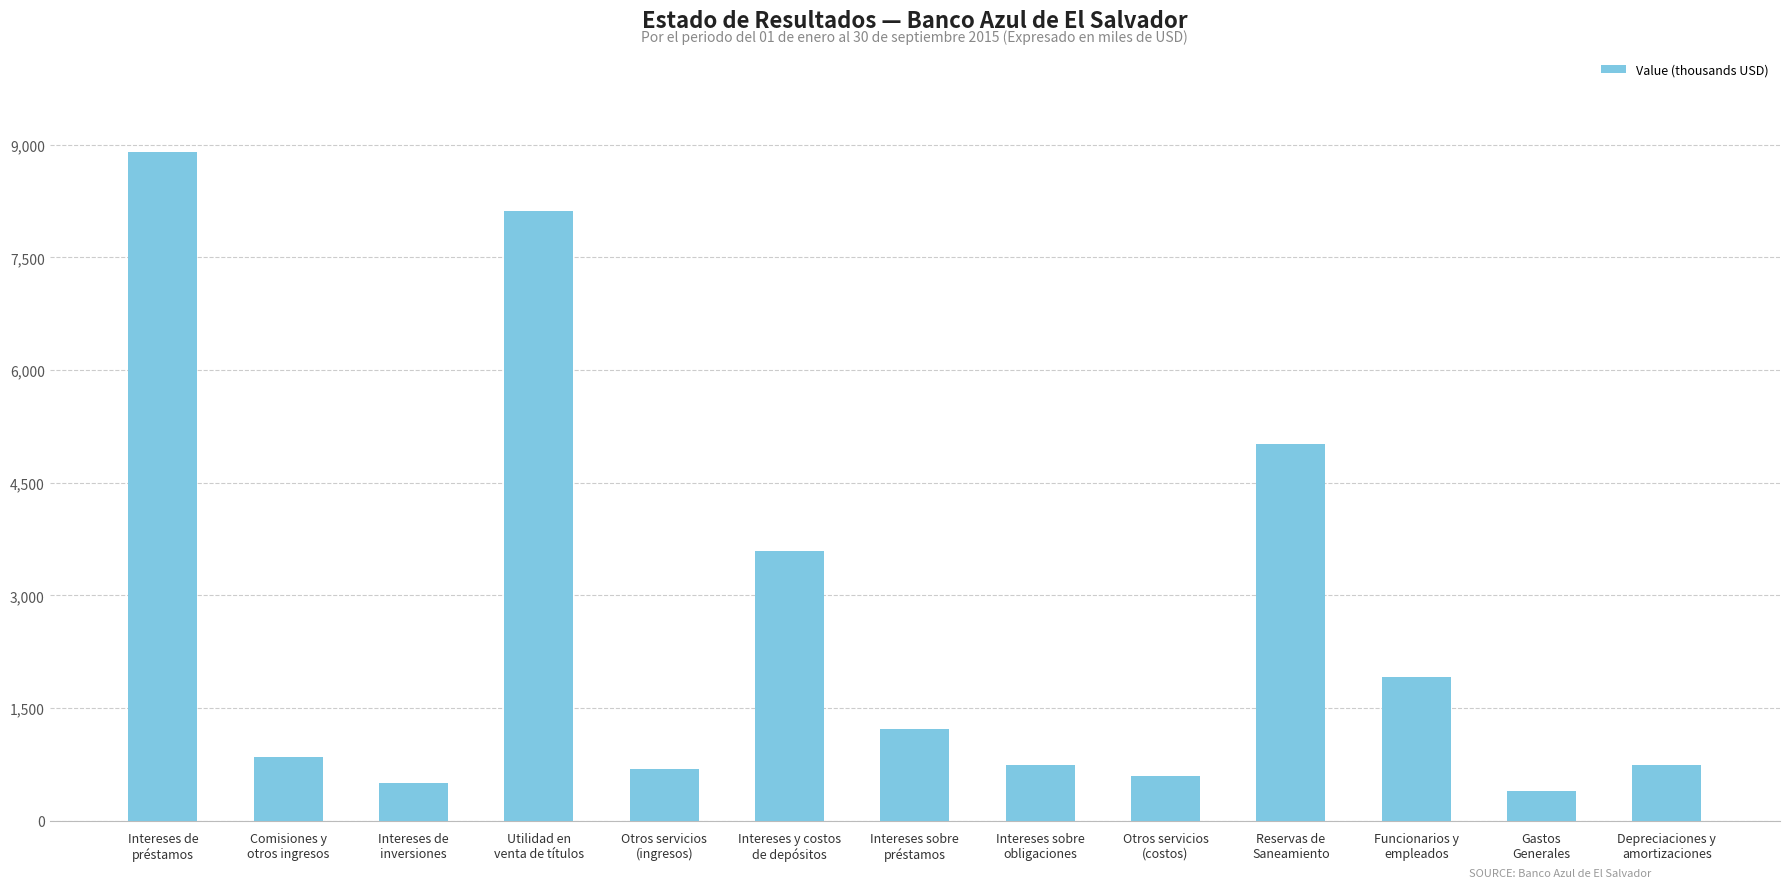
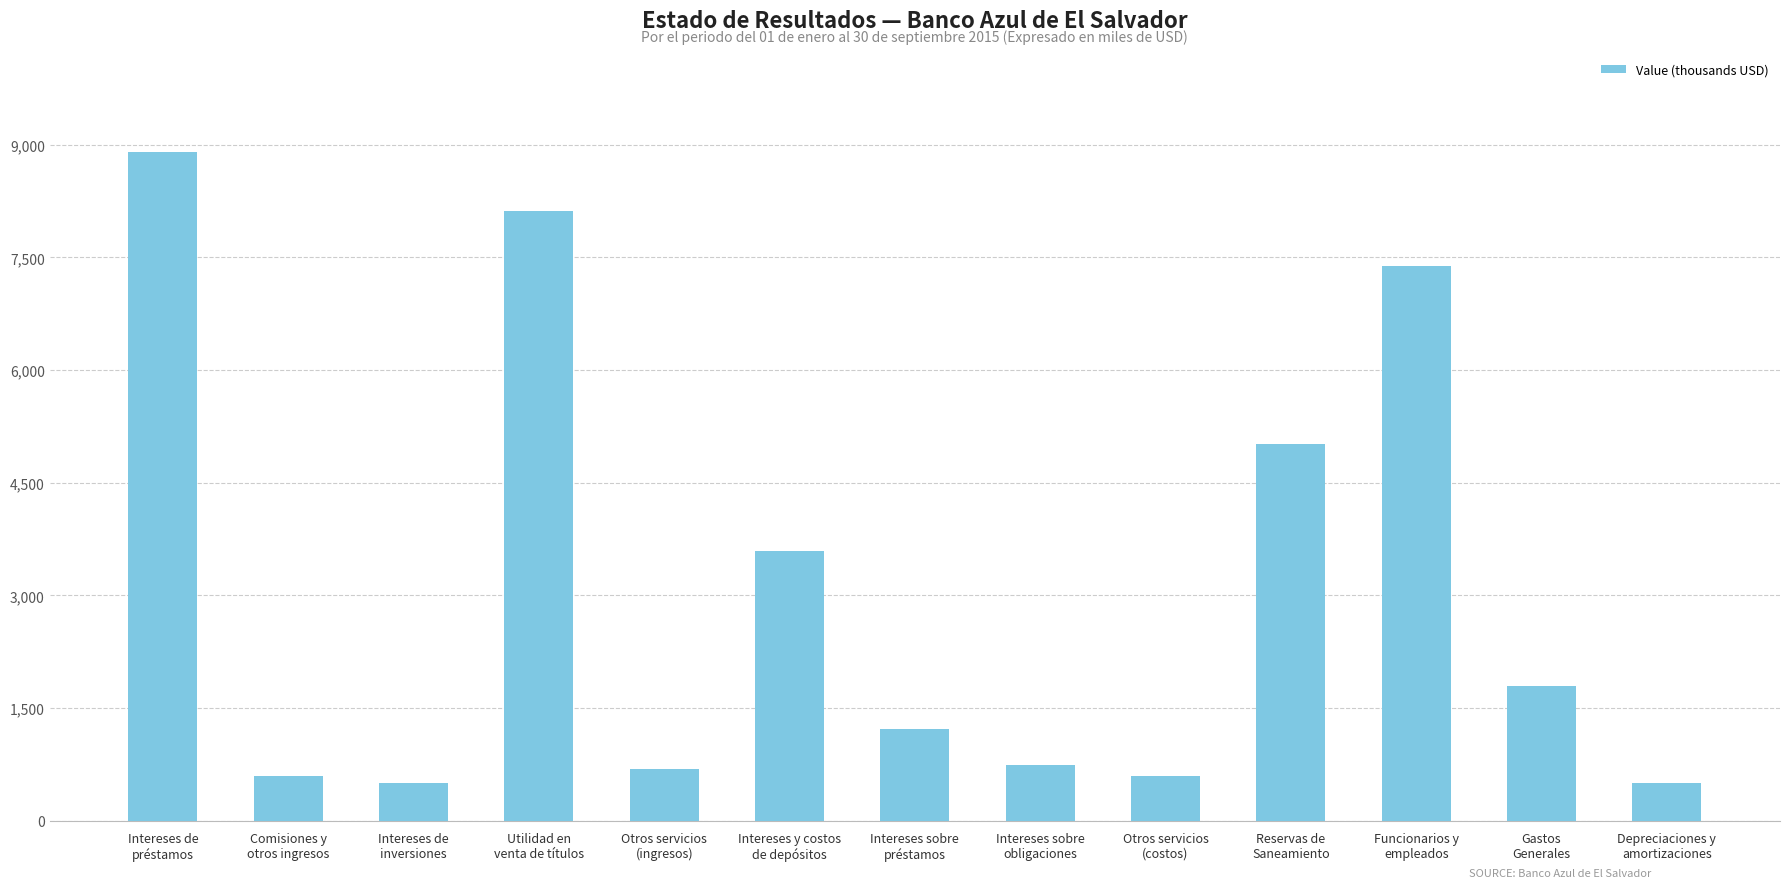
Comisiones y otros ingresos: 900 -> 600
Funcionarios y empleados: 1,900 -> 7,400
Gastos Generales: 400 -> 1,800
Depreciaciones y amortizaciones: 700 -> 500
